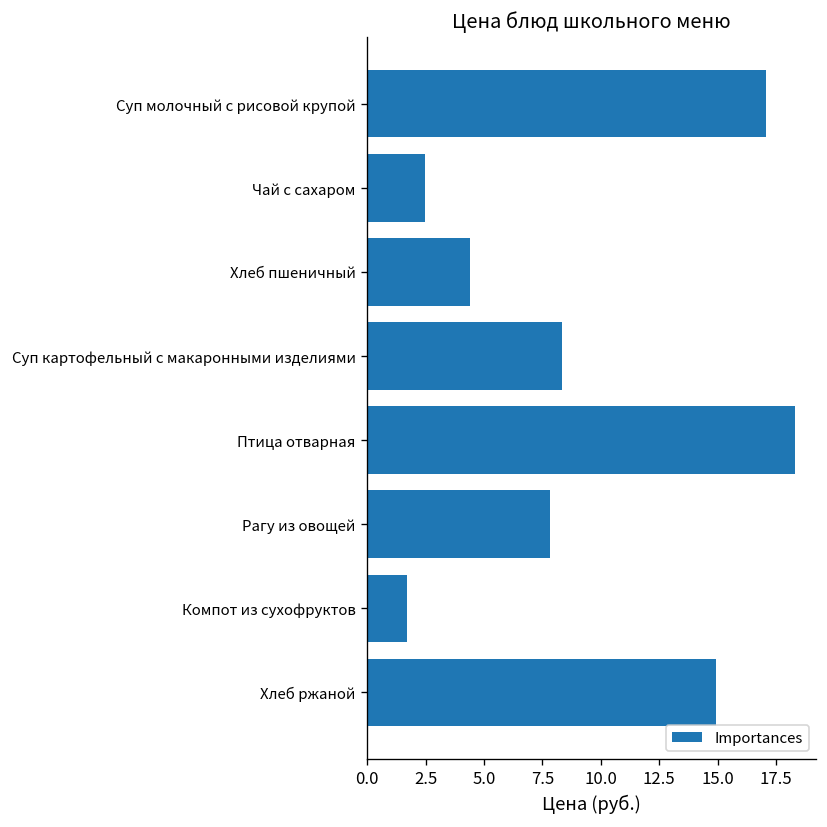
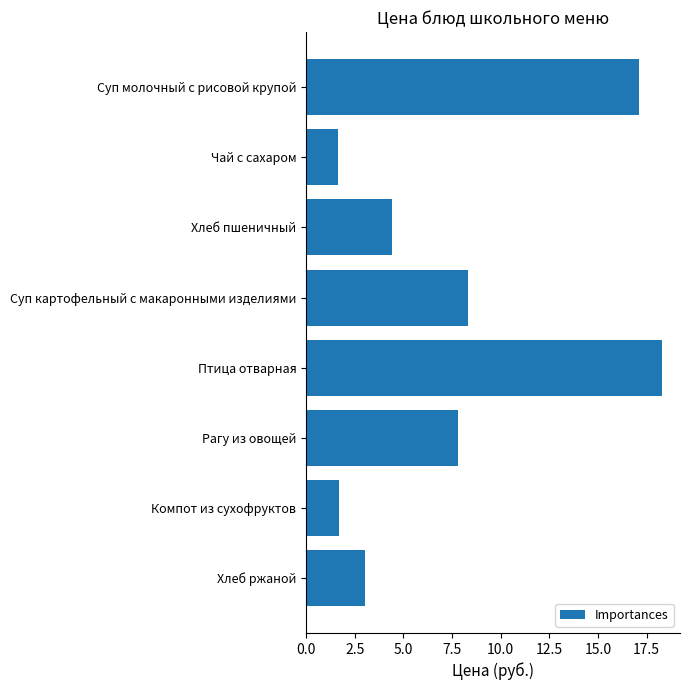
Чай с сахаром: 2.5 -> 1.6
Хлеб ржаной: 14.9 -> 3.0
